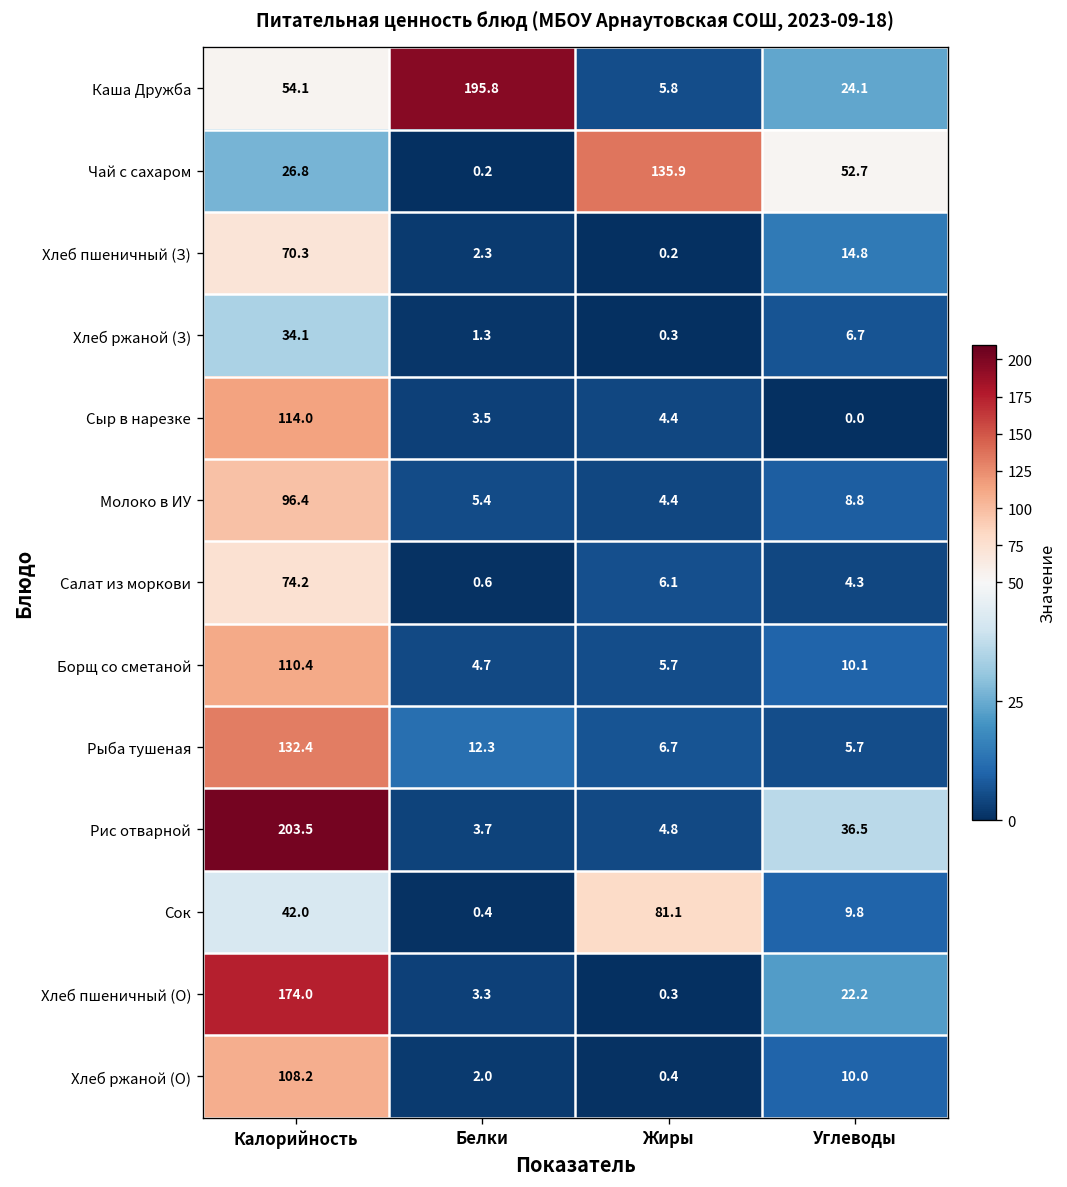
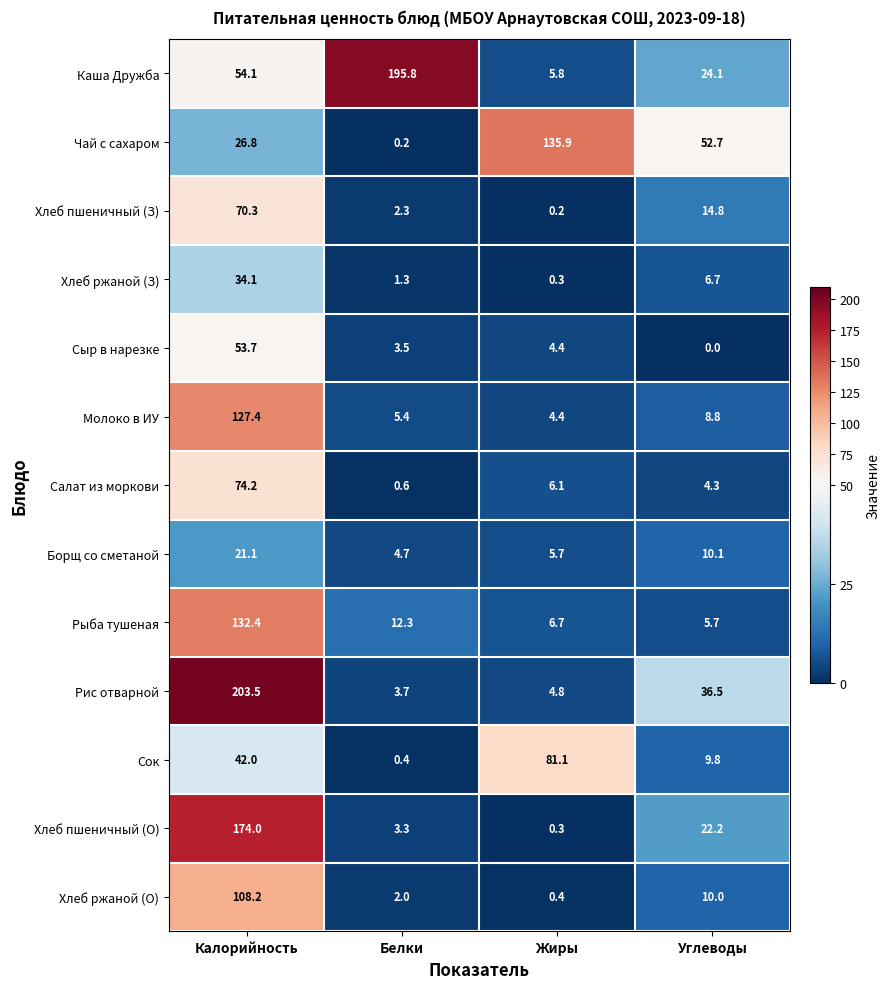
Сыр в нарезке, Калорийность: 114.0 -> 53.7
Молоко в ИУ, Калорийность: 96.4 -> 127.4
Борщ со сметаной, Калорийность: 110.4 -> 21.1
